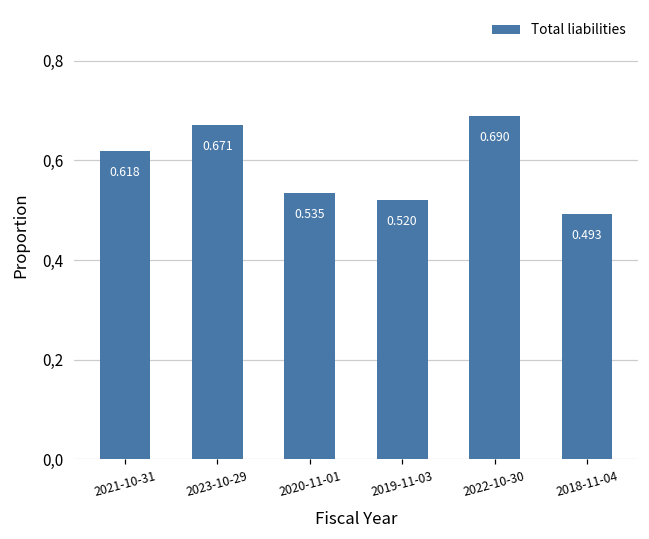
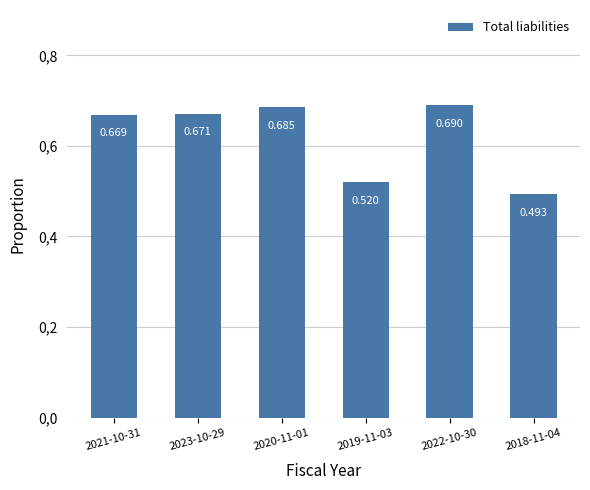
2021-10-31: 0.618 -> 0.669
2020-11-01: 0.535 -> 0.685
